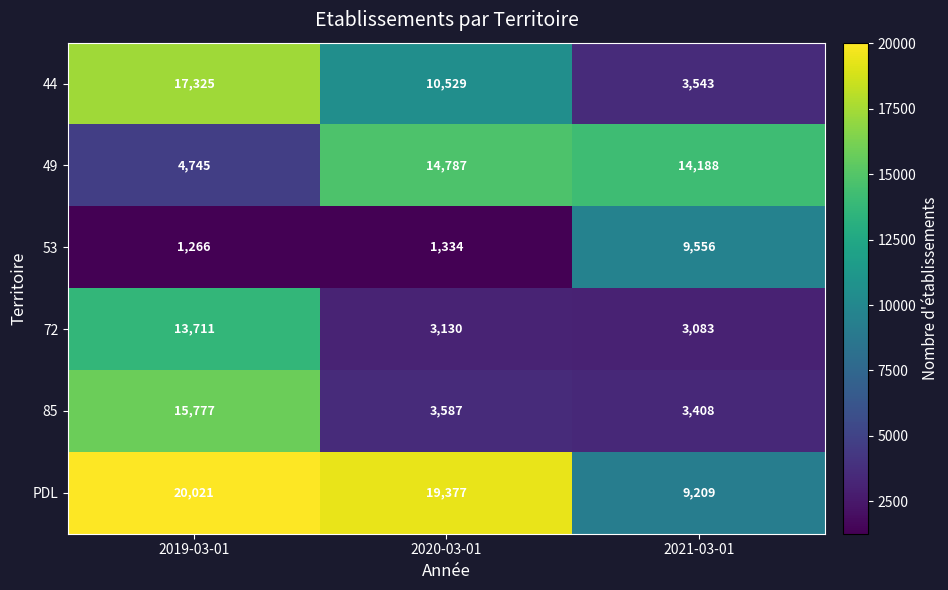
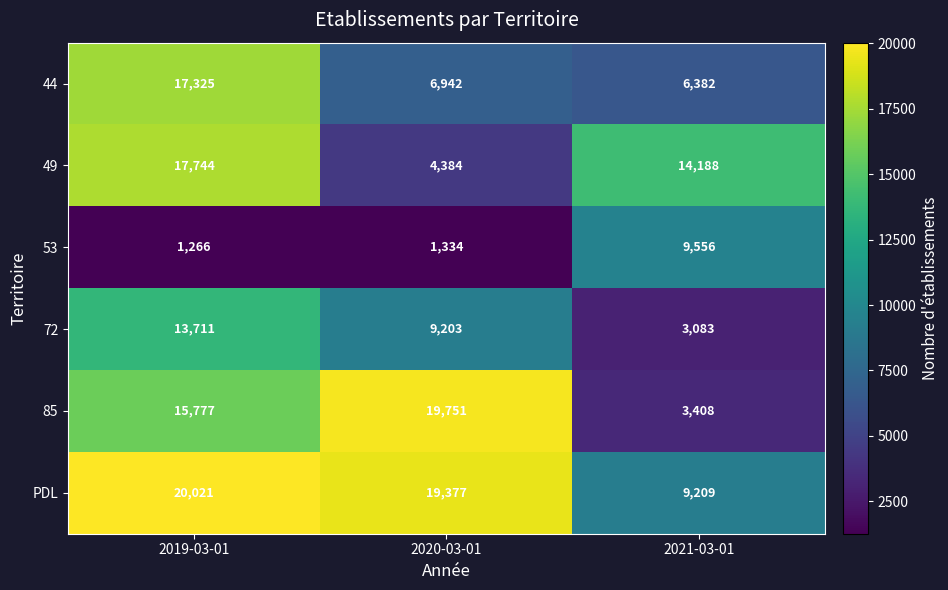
44, 2020-03-01: 10,529 -> 6,942
44, 2021-03-01: 3,543 -> 6,382
49, 2019-03-01: 4,745 -> 17,744
49, 2020-03-01: 14,787 -> 4,384
72, 2020-03-01: 3,130 -> 9,203
85, 2020-03-01: 3,587 -> 19,751
